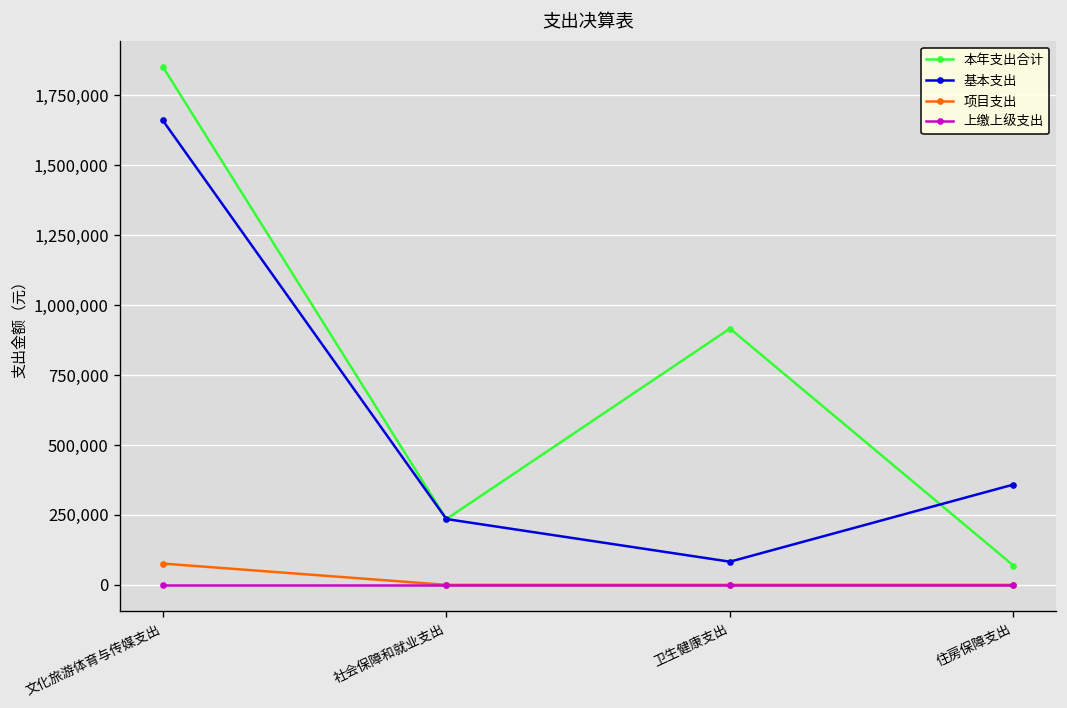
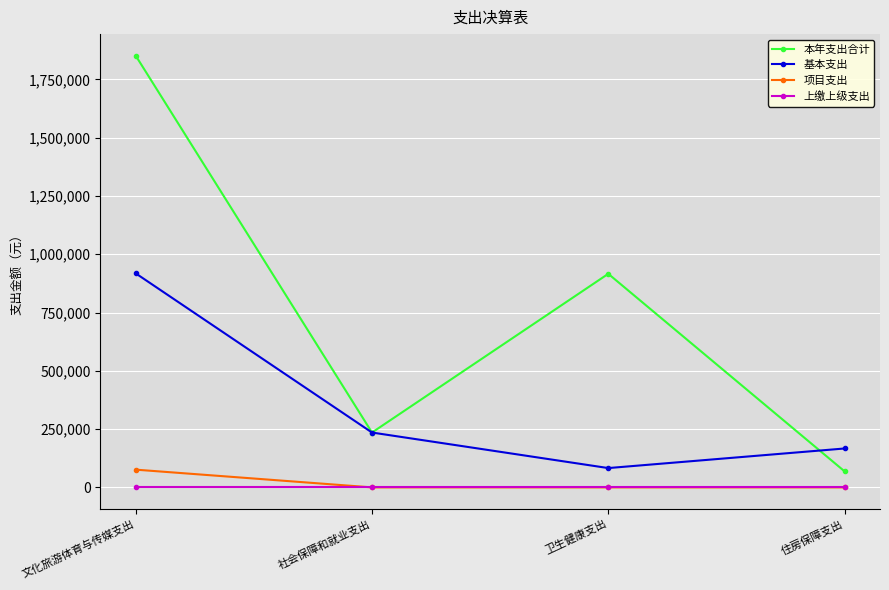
基本支出, 文化旅游体育与传媒支出: 1,660,000 -> 920,000
基本支出, 住房保障支出: 360,000 -> 170,000
